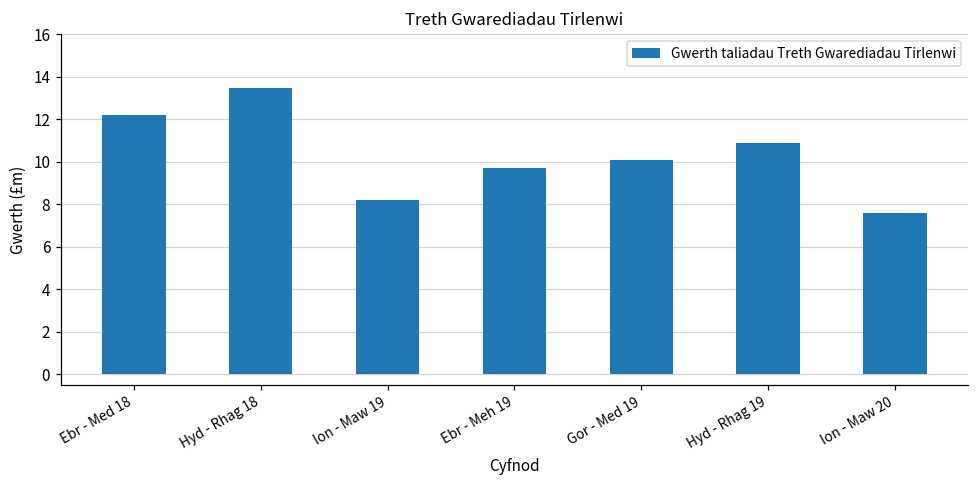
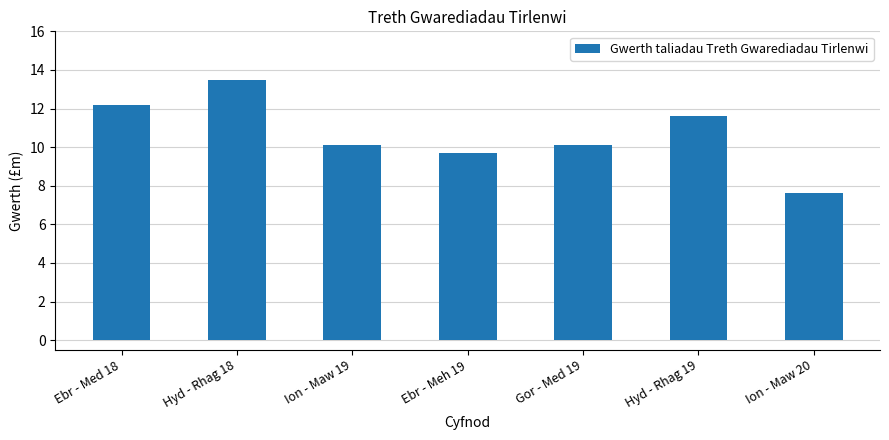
Ion - Maw 19: 8.2 -> 10.1
Hyd - Rhag 19: 10.9 -> 11.6
